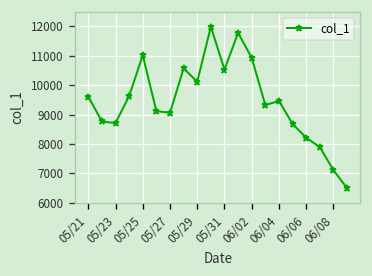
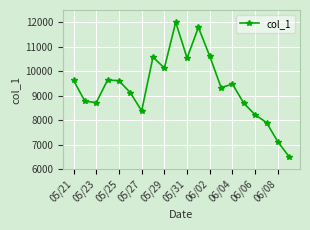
05/25: 11000 -> 9600
05/27: 9100 -> 8400
06/02: 10900 -> 10600
